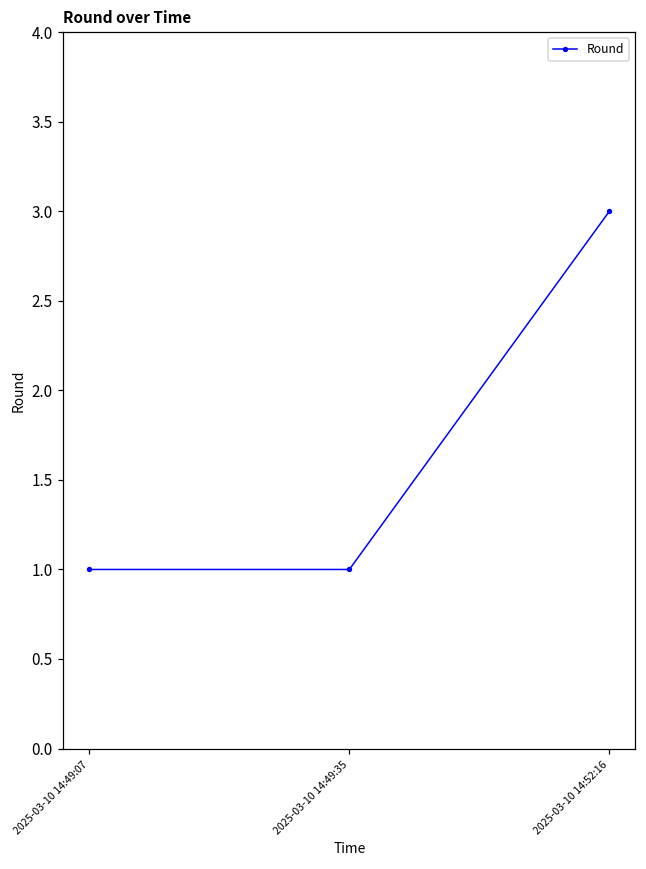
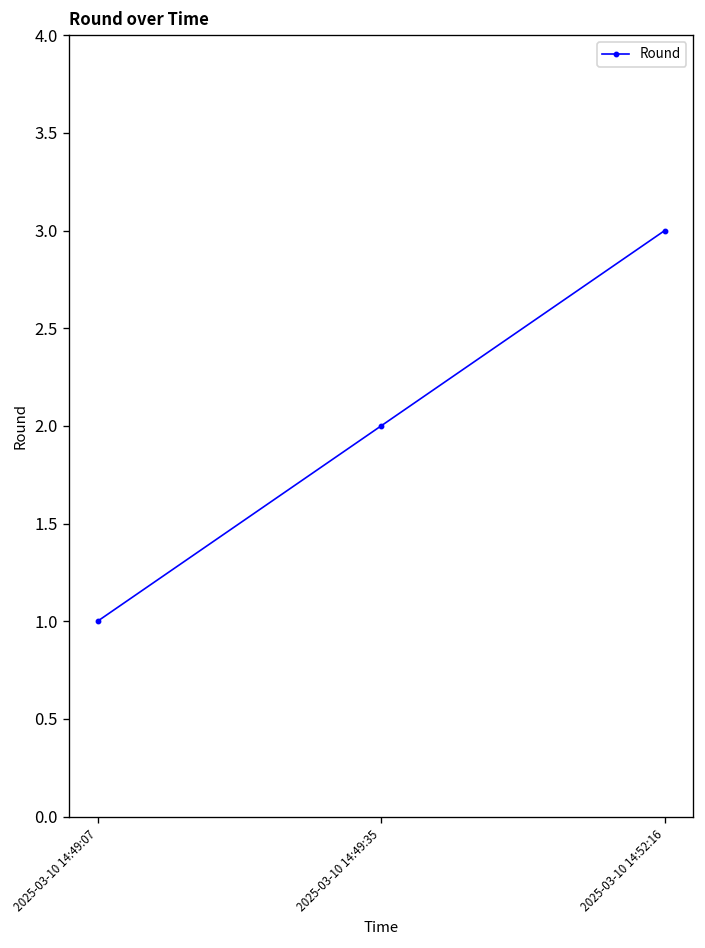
2025-03-10 14:49:35: 1 -> 2
